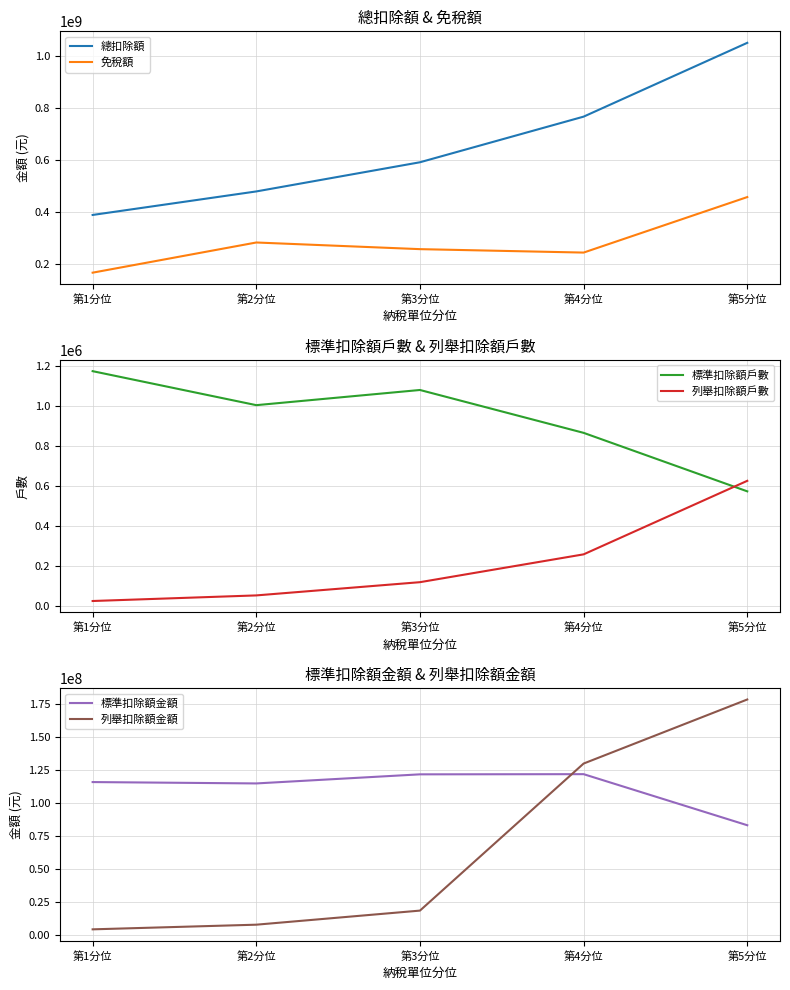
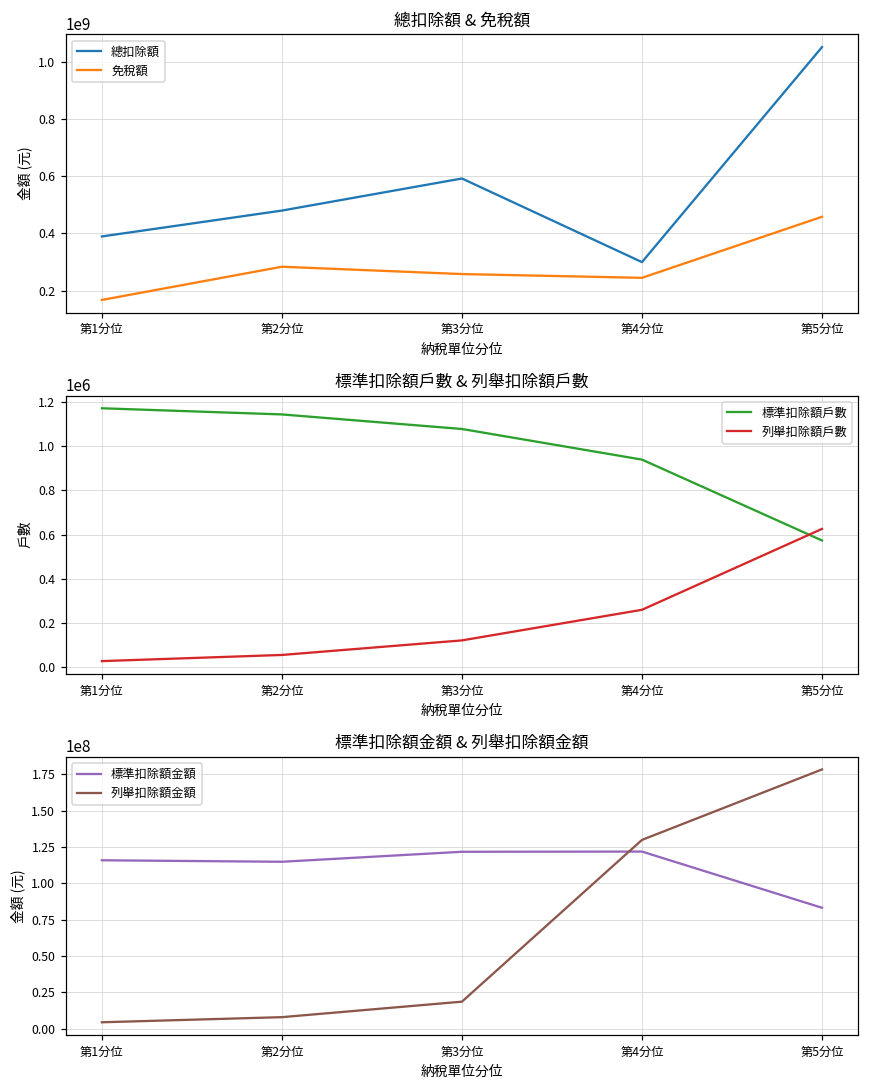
總扣除額 & 免稅額, 總扣除額, 第4分位: 770000000 -> 300000000
標準扣除額戶數 & 列舉扣除額戶數, 標準扣除額戶數, 第2分位: 1000000 -> 1140000
標準扣除額戶數 & 列舉扣除額戶數, 標準扣除額戶數, 第4分位: 860000 -> 940000
